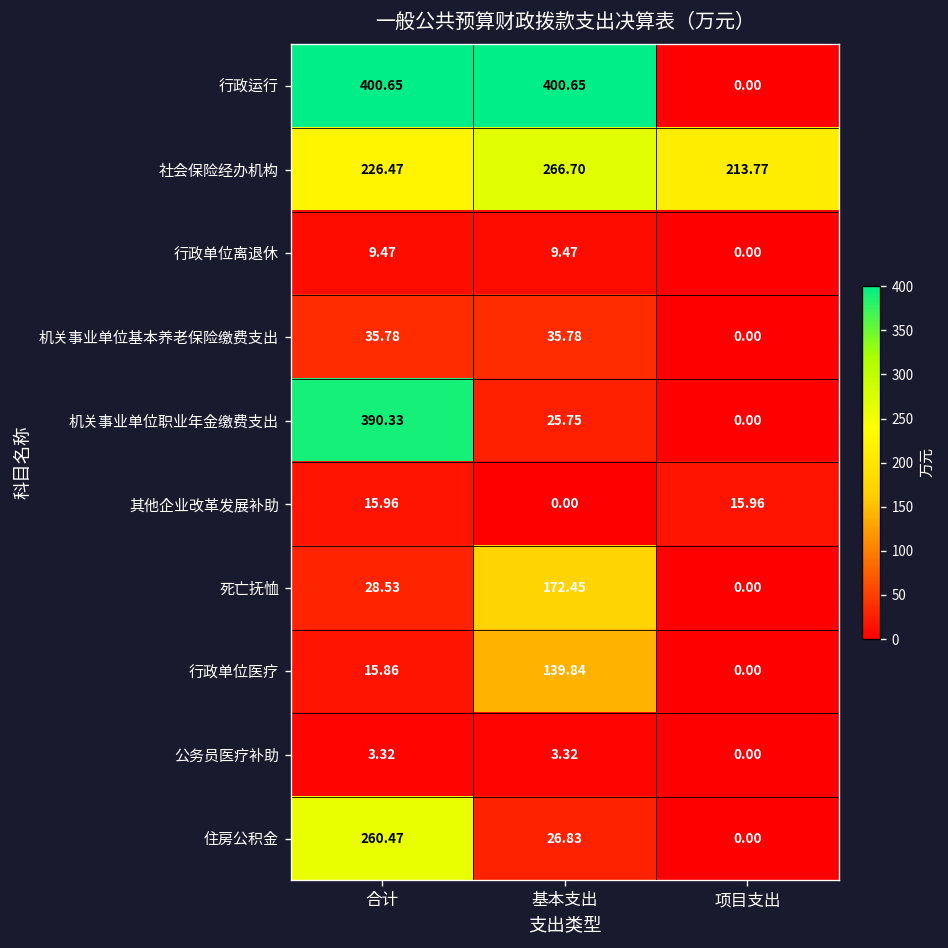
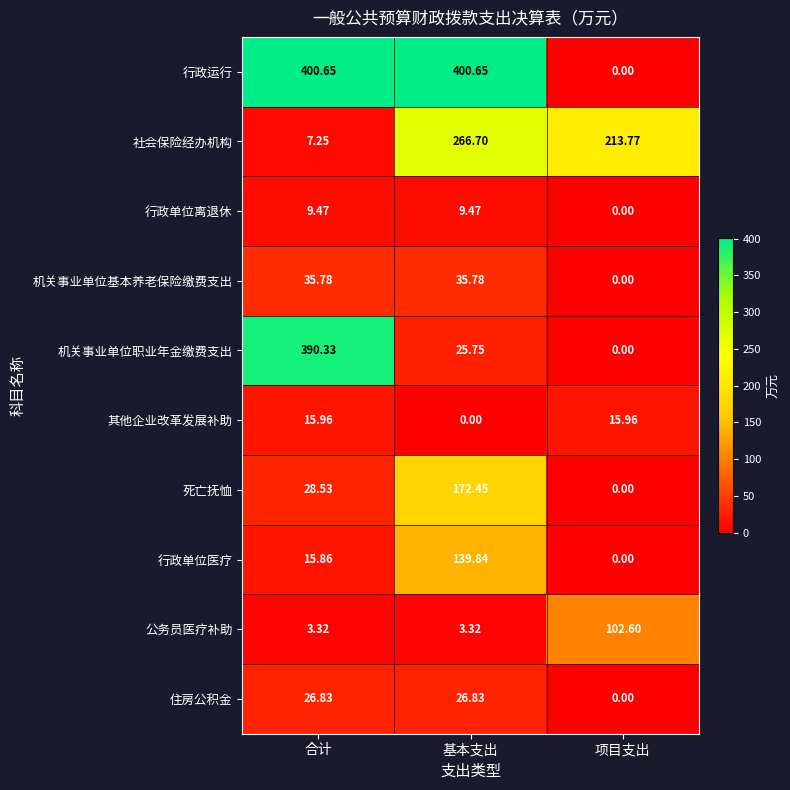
社会保险经办机构, 合计: 226.47 -> 7.25
公务员医疗补助, 项目支出: 0.00 -> 102.60
住房公积金, 合计: 260.47 -> 26.83
